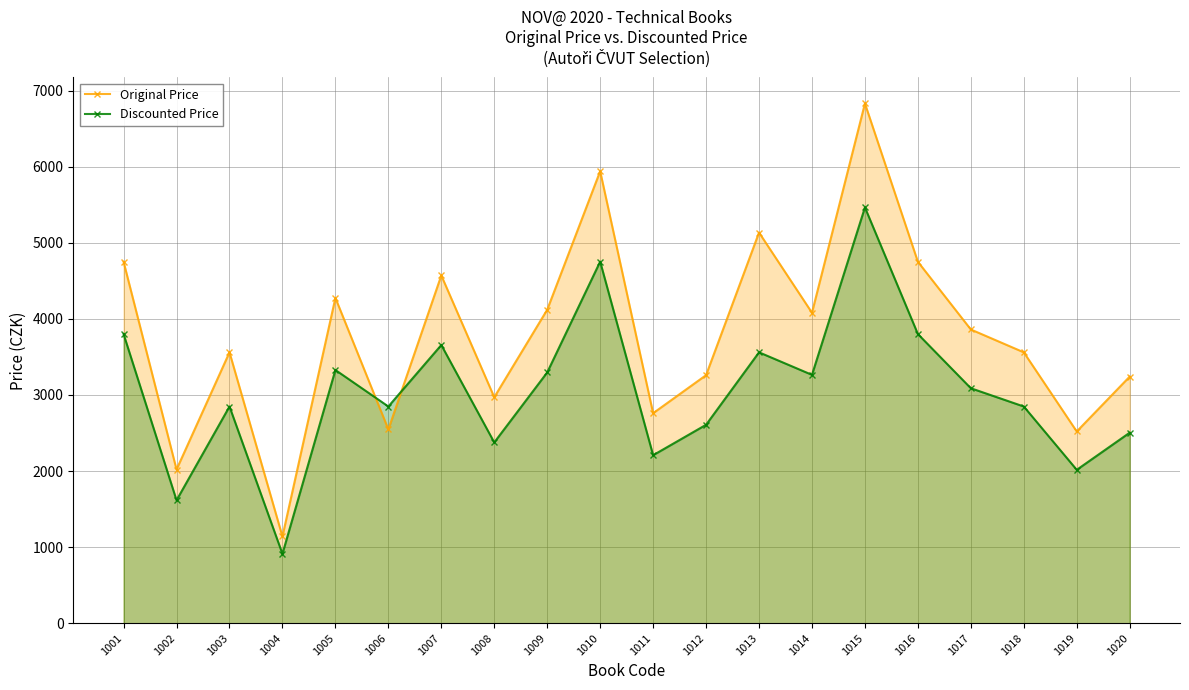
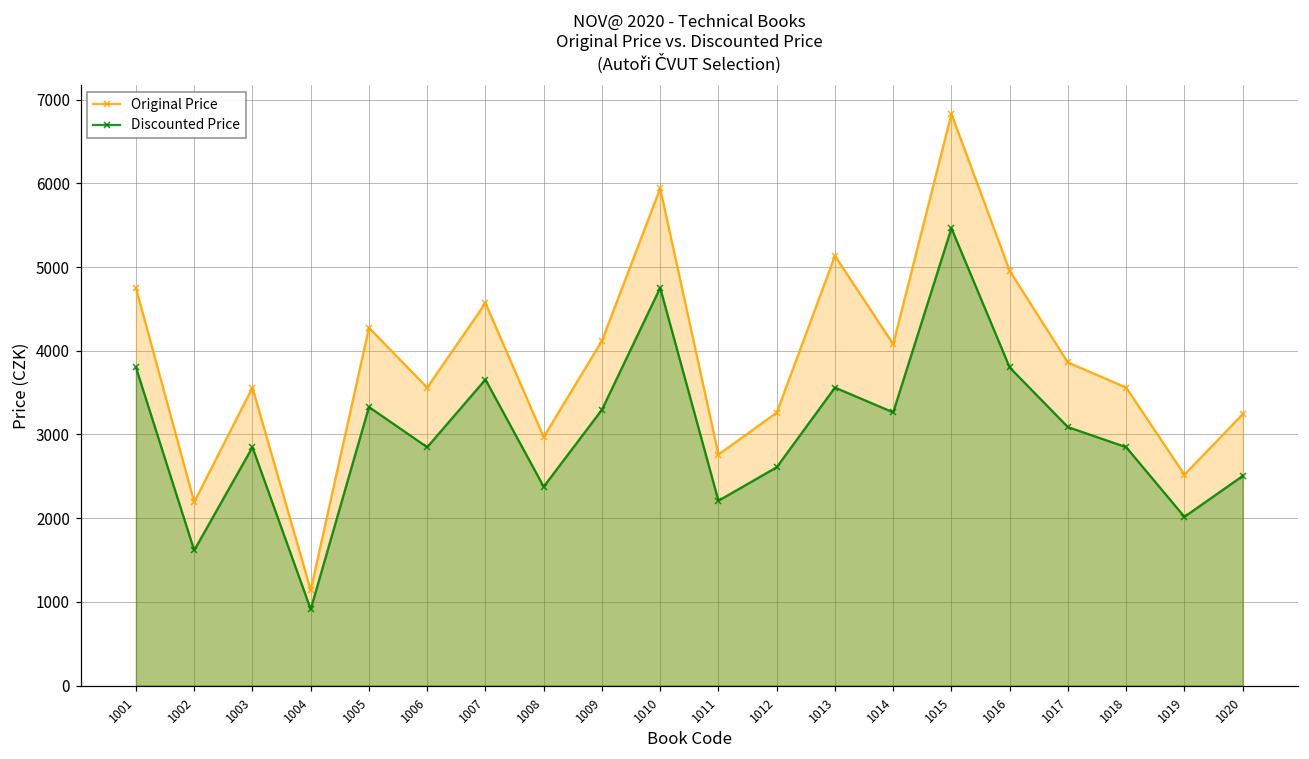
Original Price, 1002: 2000 -> 2200
Original Price, 1006: 2500 -> 3600
Original Price, 1016: 4800 -> 5000
